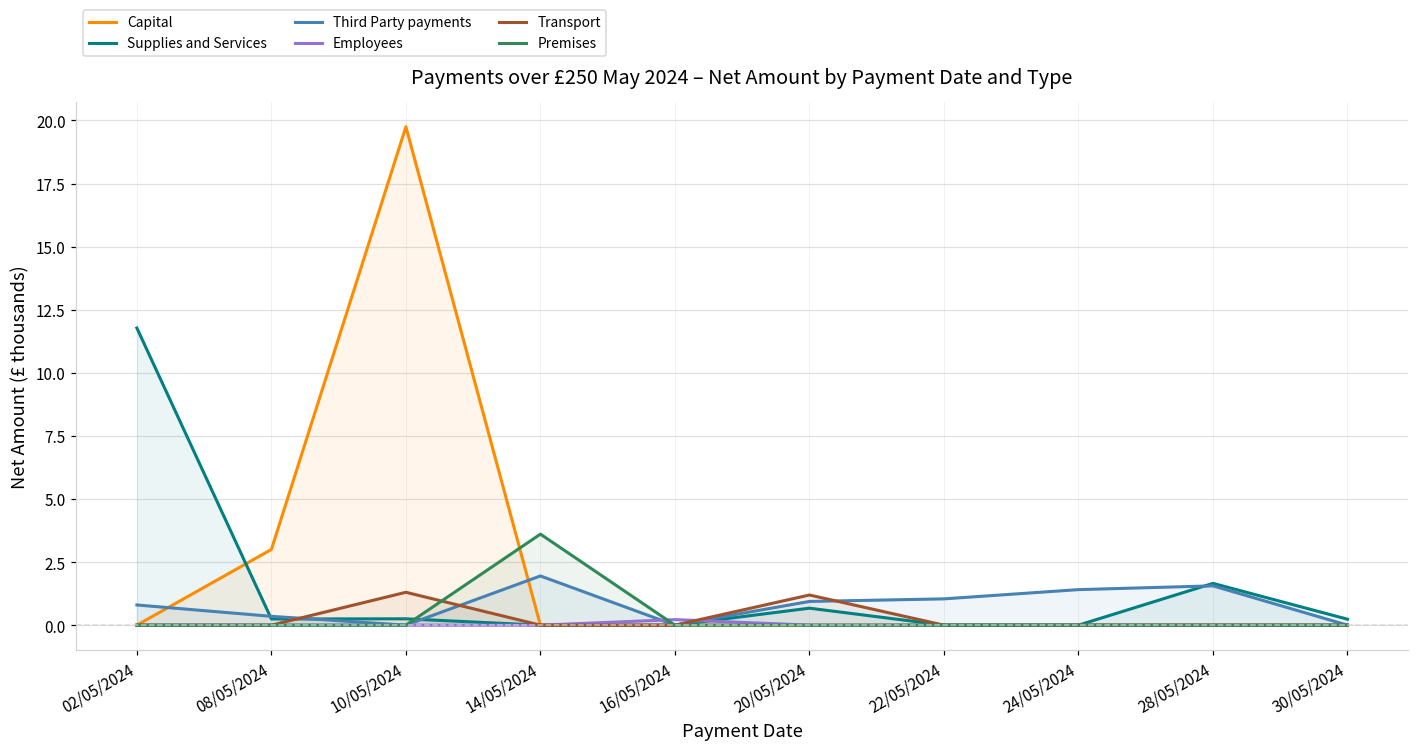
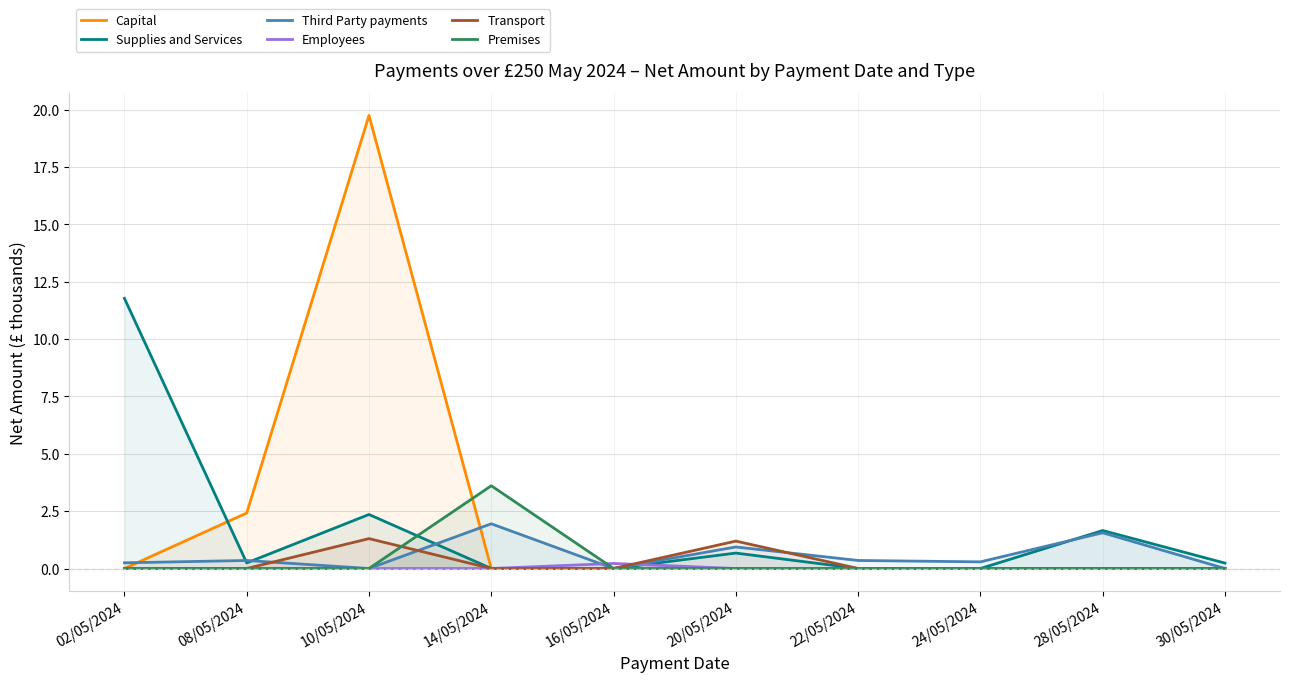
Third Party payments, 02/05/2024: 0.8 -> 0.2
Capital, 08/05/2024: 3.0 -> 2.4
Supplies and Services, 10/05/2024: 0.3 -> 2.4
Third Party payments, 22/05/2024: 1.0 -> 0.4
Third Party payments, 24/05/2024: 1.4 -> 0.3
